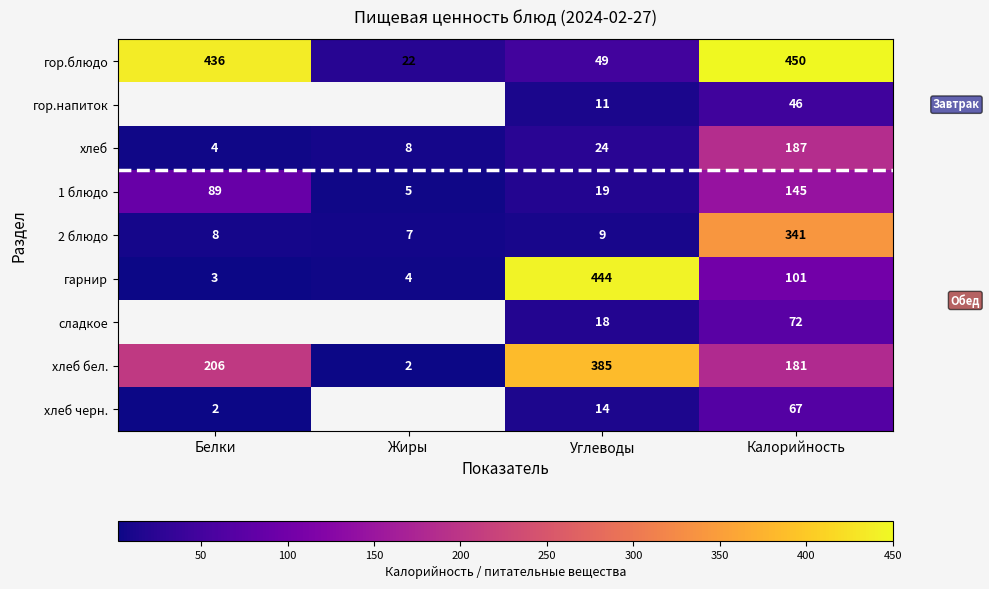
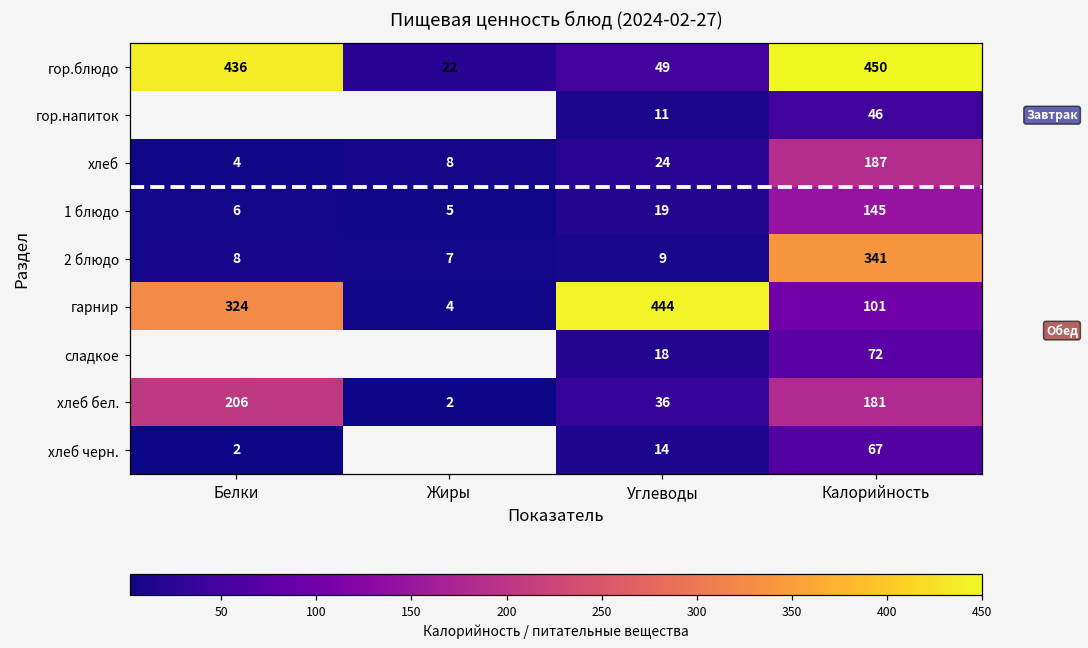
1 блюдо, Белки: 89 -> 6
гарнир, Белки: 3 -> 324
хлеб бел., Углеводы: 385 -> 36
